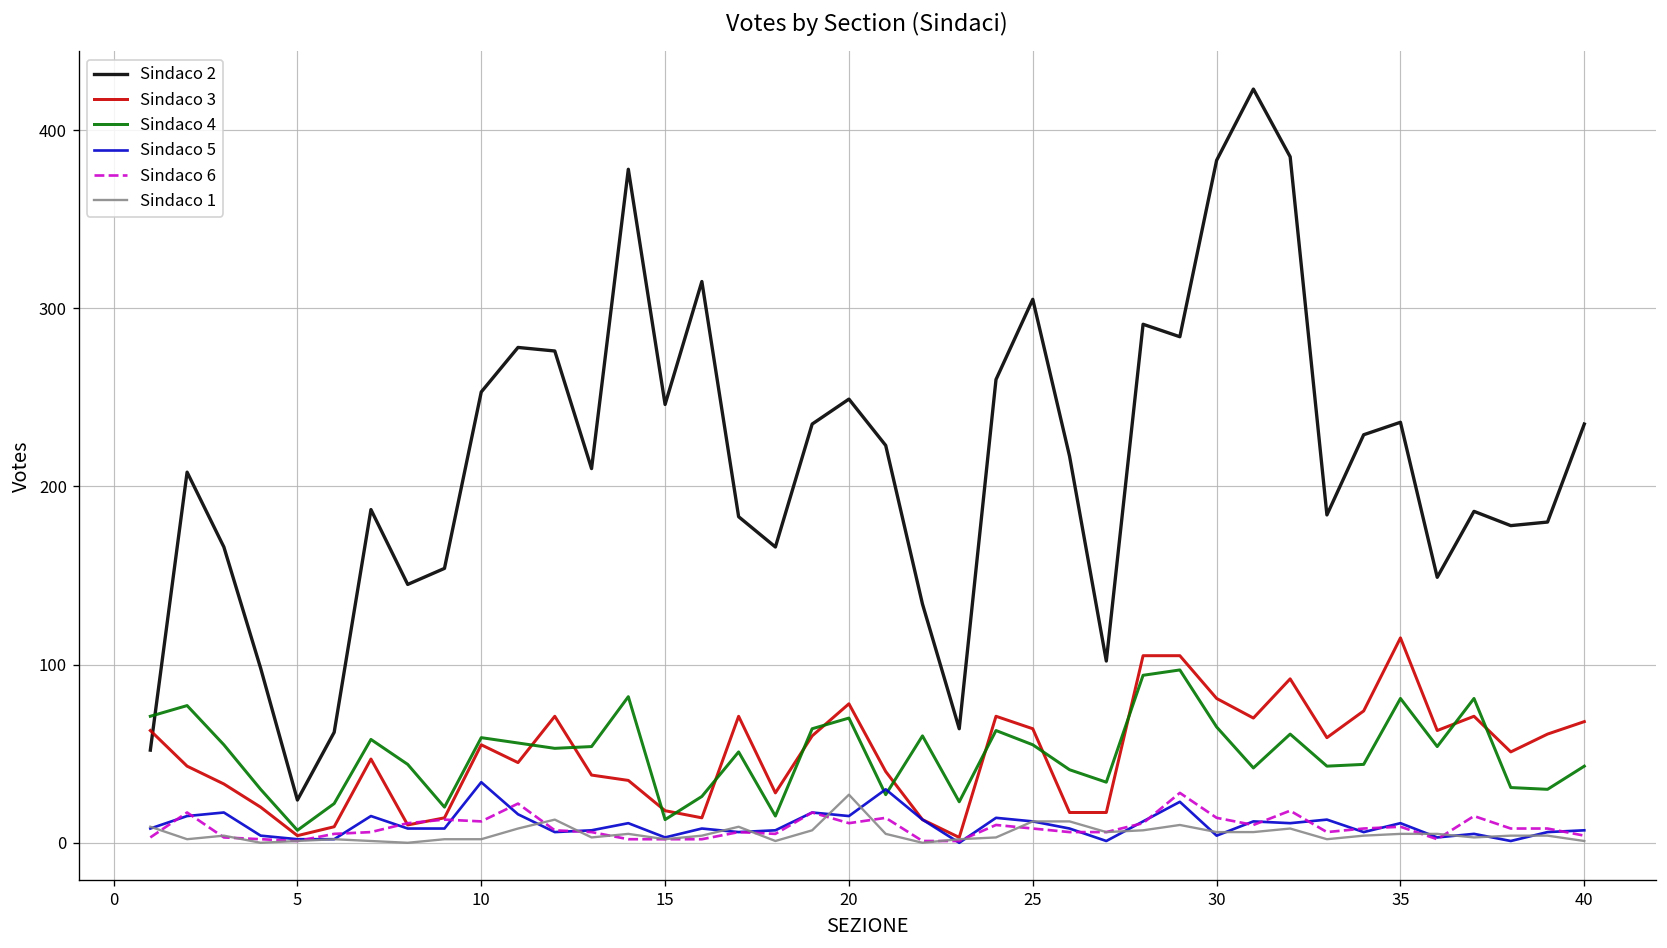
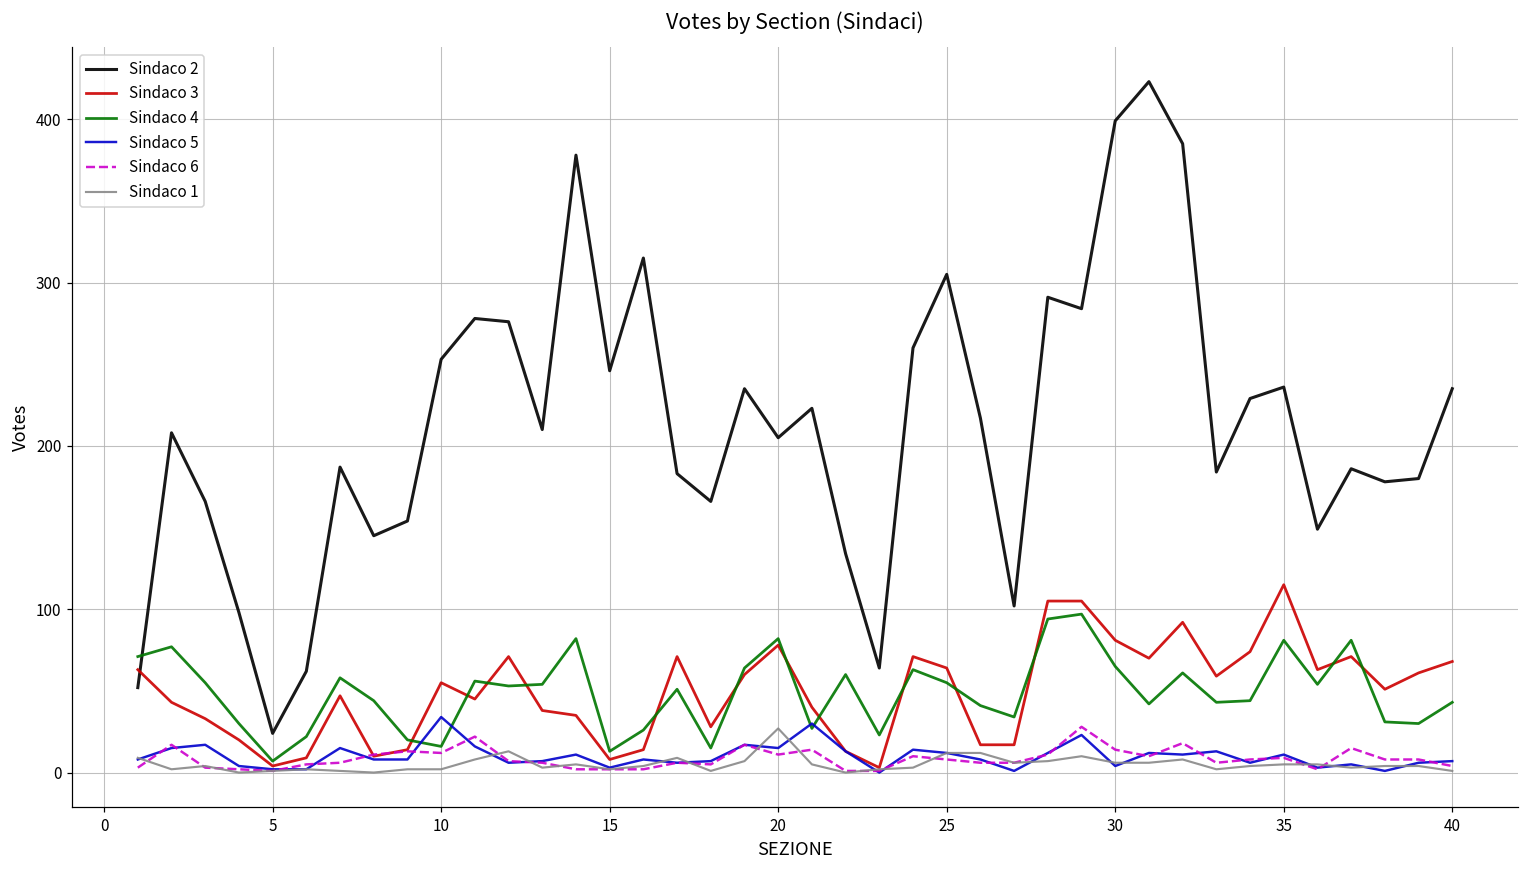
Sindaco 4, 10: 59 -> 16
Sindaco 3, 15: 18 -> 8
Sindaco 2, 20: 249 -> 205
Sindaco 4, 20: 70 -> 82
Sindaco 2, 30: 383 -> 399
